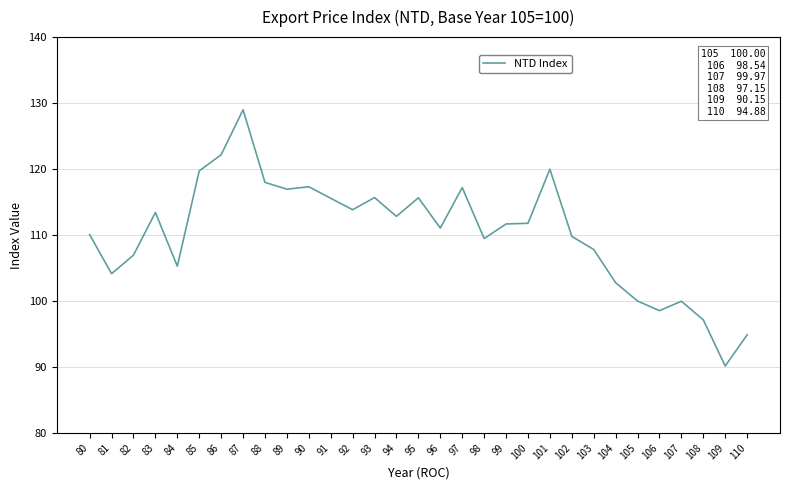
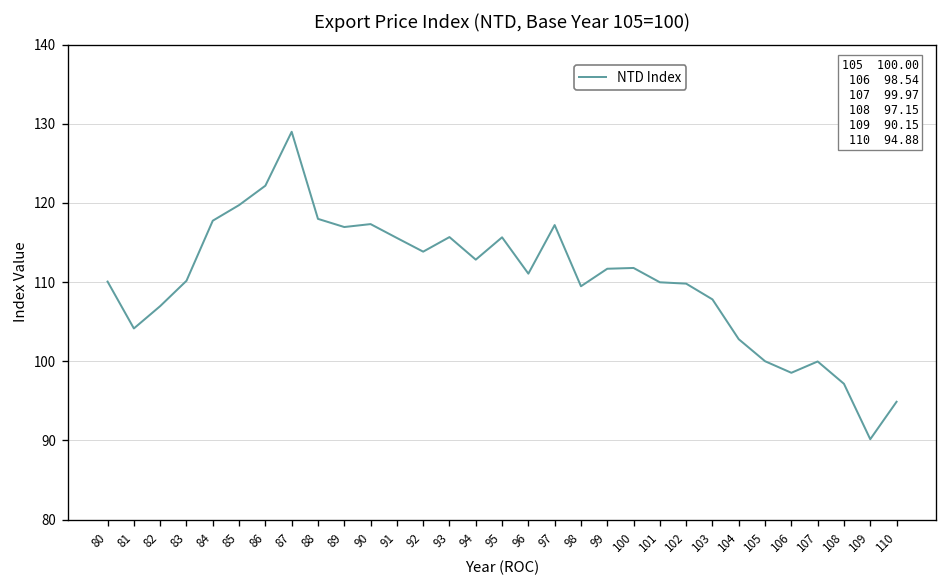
83: 113 -> 110
84: 105 -> 118
101: 120 -> 110
